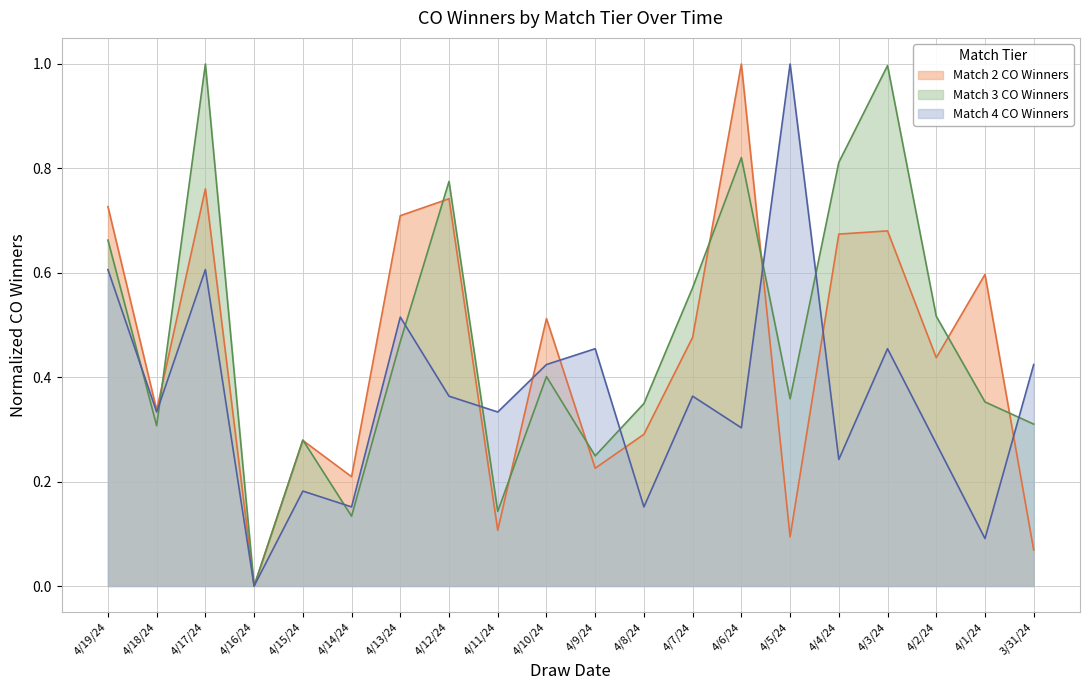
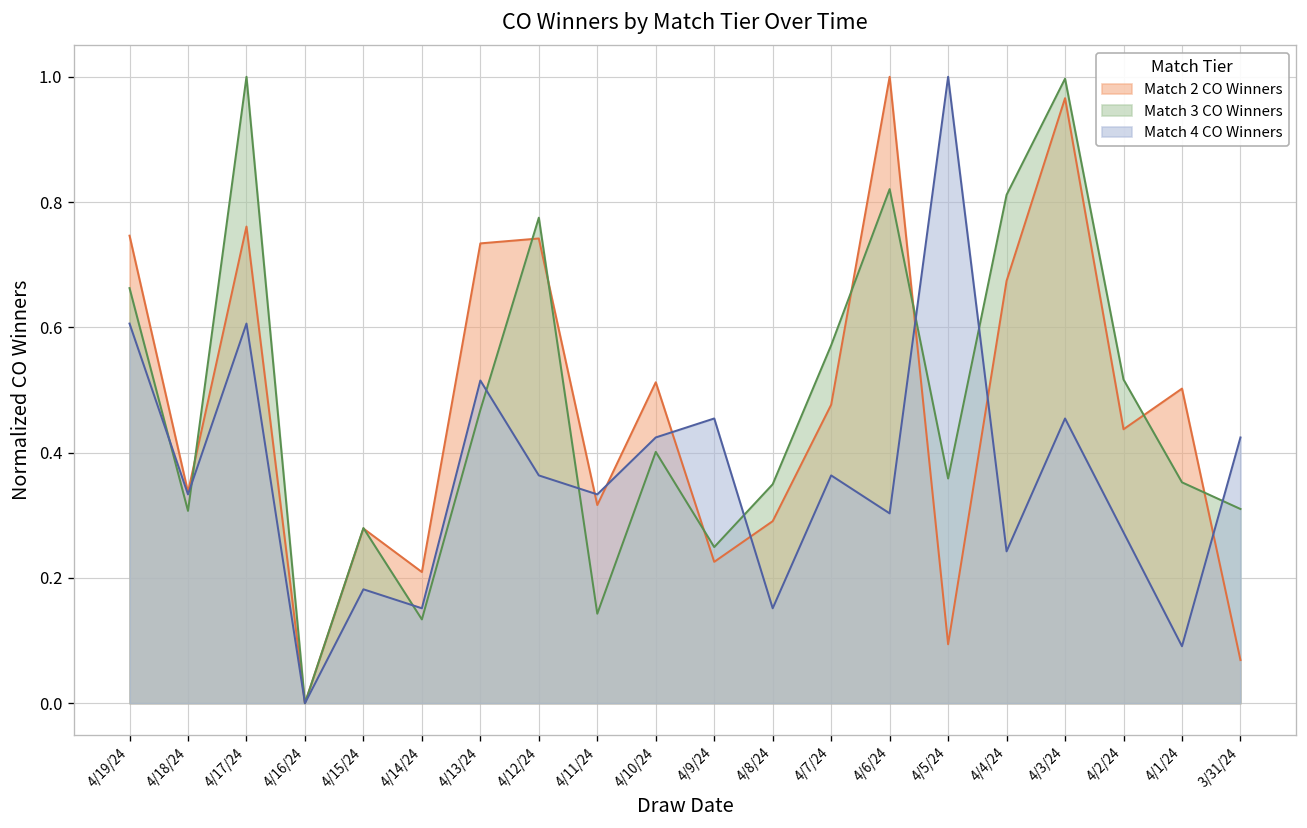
Match 2 CO Winners, 4/19/24: 0.73 -> 0.75
Match 2 CO Winners, 4/13/24: 0.71 -> 0.73
Match 2 CO Winners, 4/11/24: 0.11 -> 0.32
Match 2 CO Winners, 4/3/24: 0.68 -> 0.97
Match 2 CO Winners, 4/1/24: 0.60 -> 0.50
